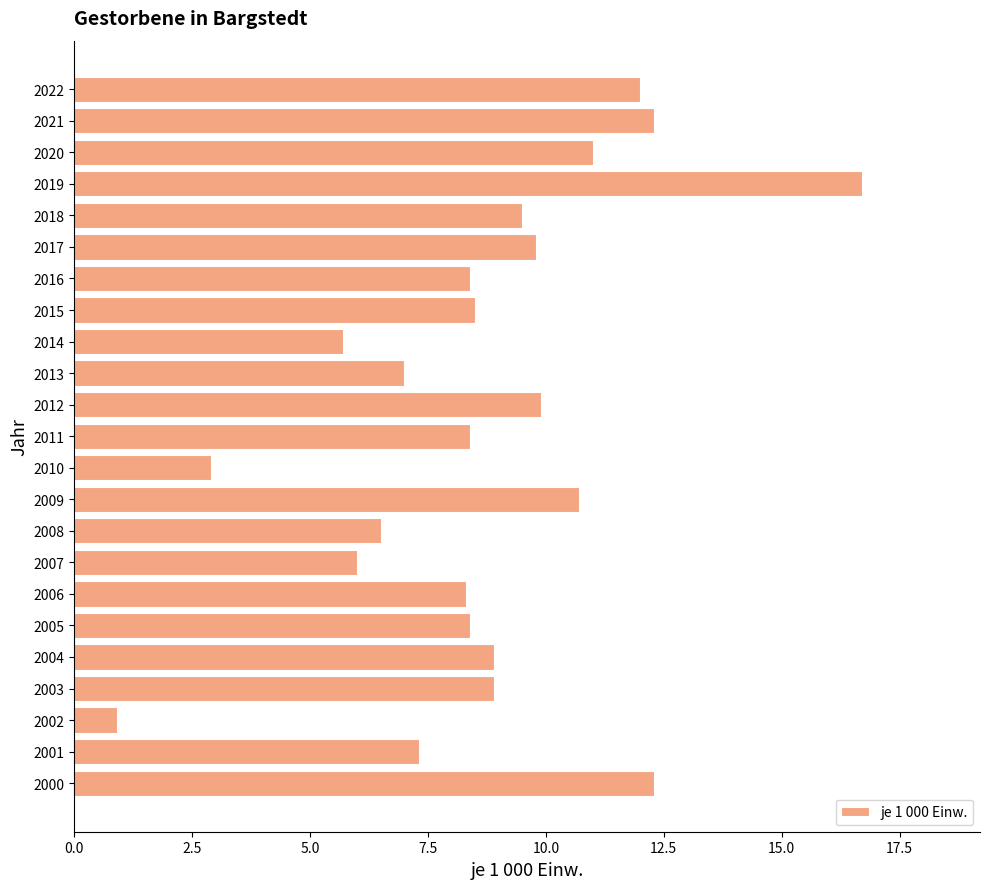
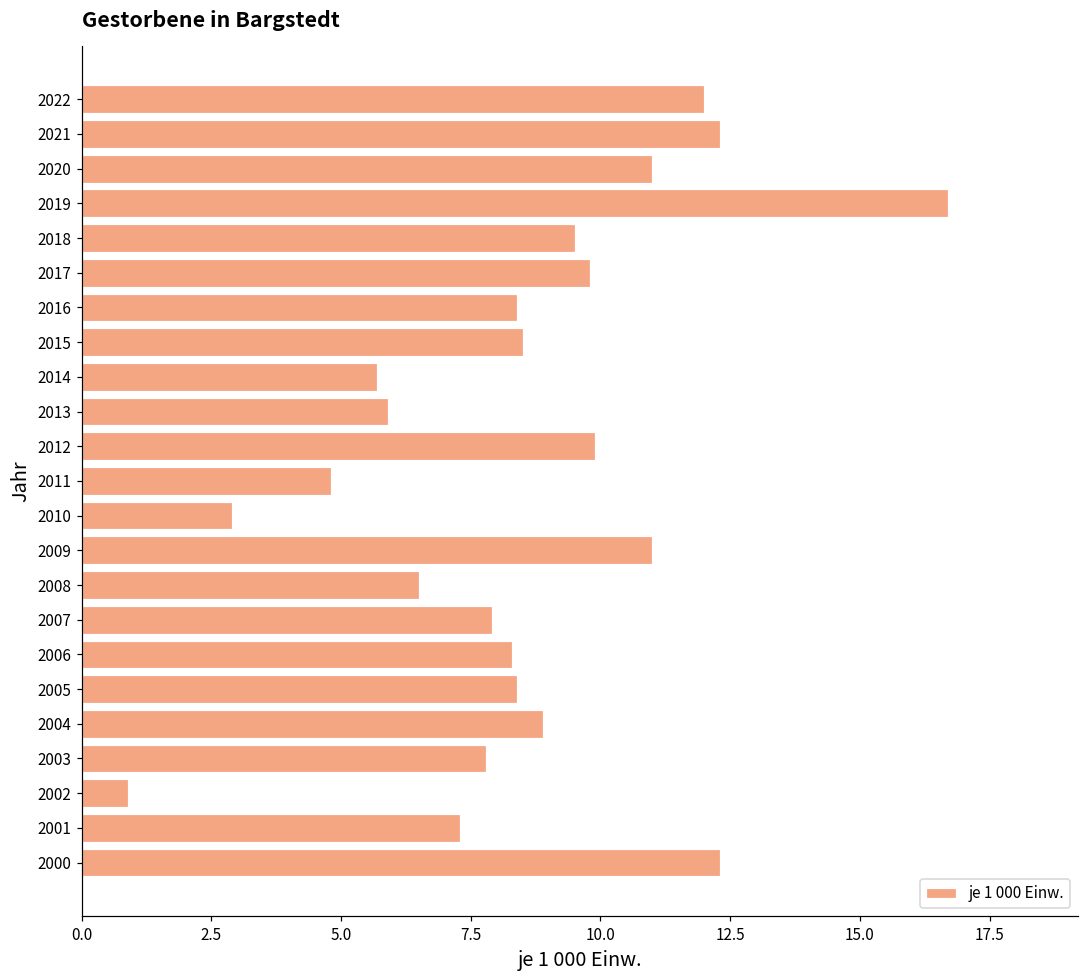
2013: 7.0 -> 5.9
2011: 8.4 -> 4.8
2009: 10.7 -> 11.0
2007: 6.0 -> 7.9
2003: 8.9 -> 7.8
